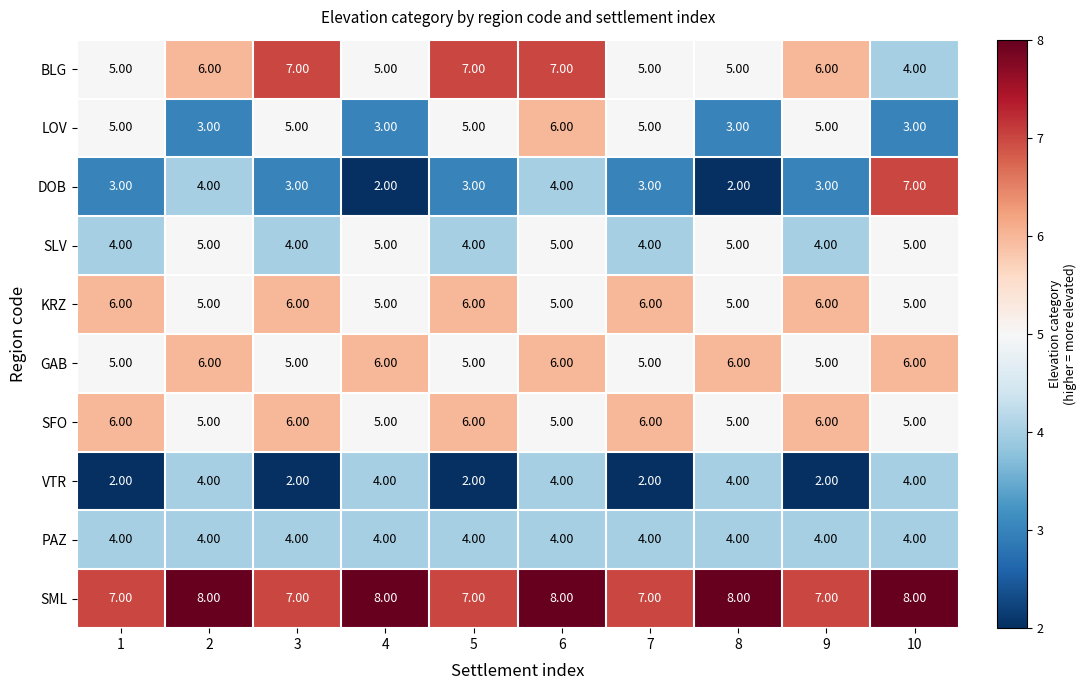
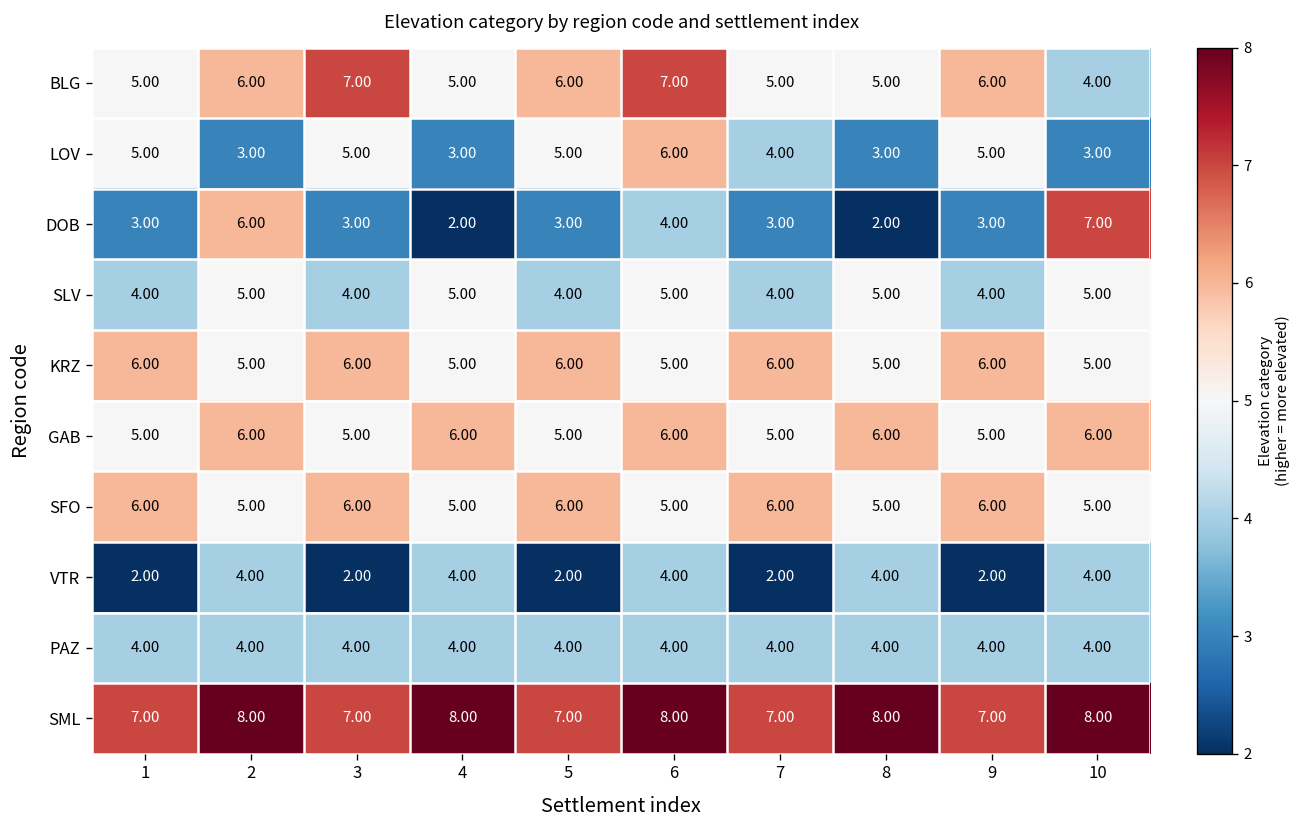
BLG, 5: 7.00 -> 6.00
LOV, 7: 5.00 -> 4.00
DOB, 2: 4.00 -> 6.00
